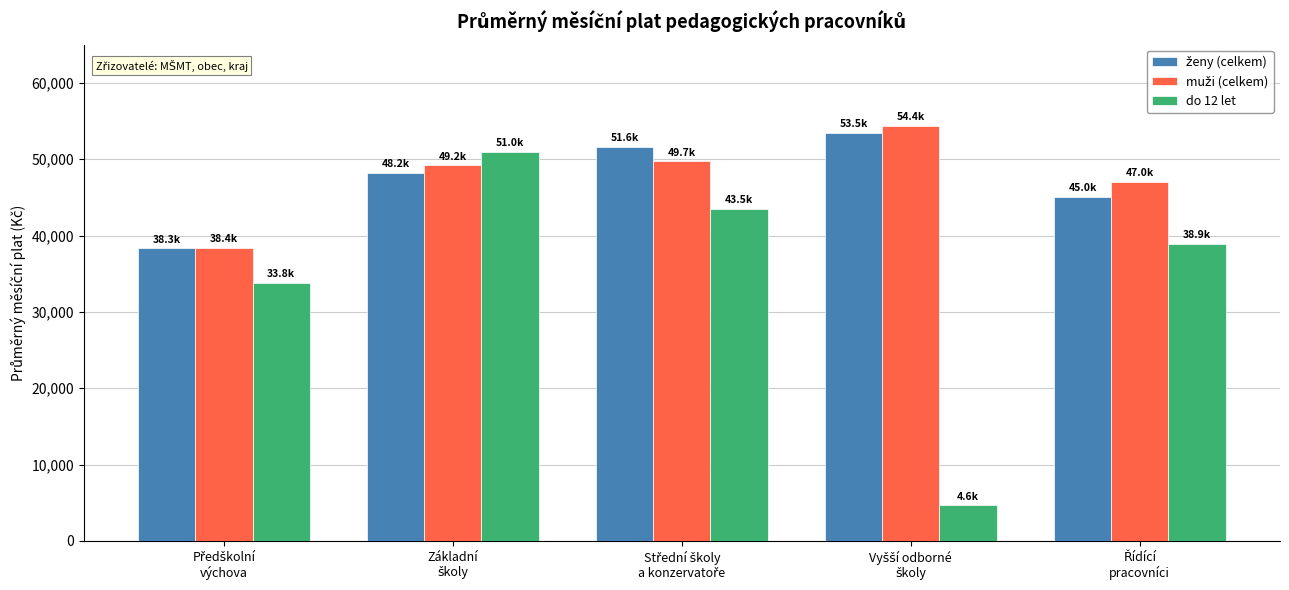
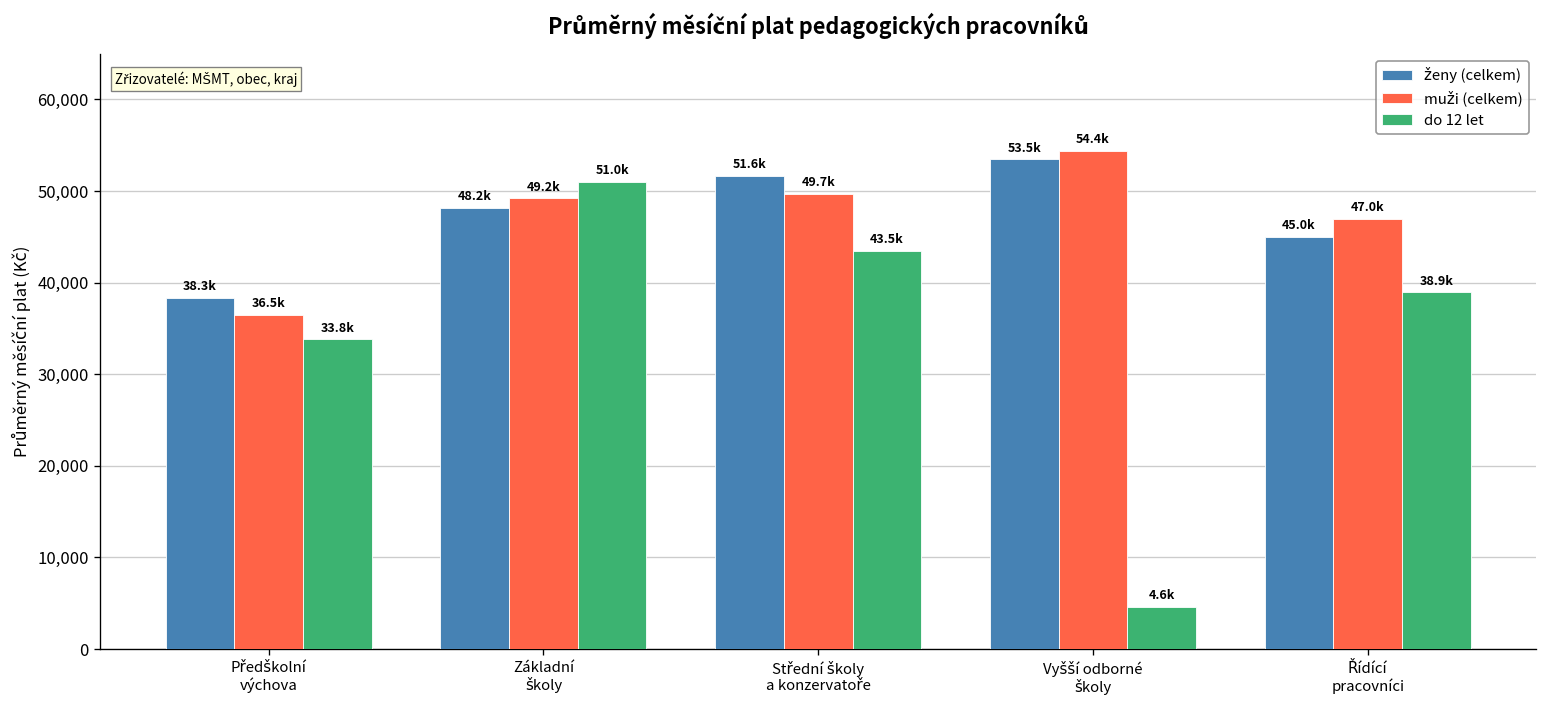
muži (celkem), Předškolní výchova: 38.4k -> 36.5k
